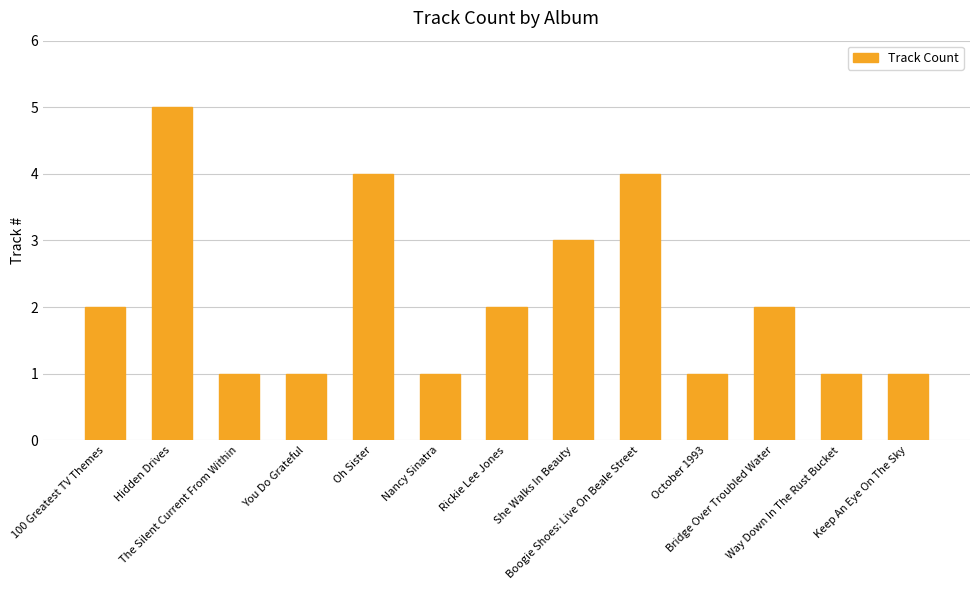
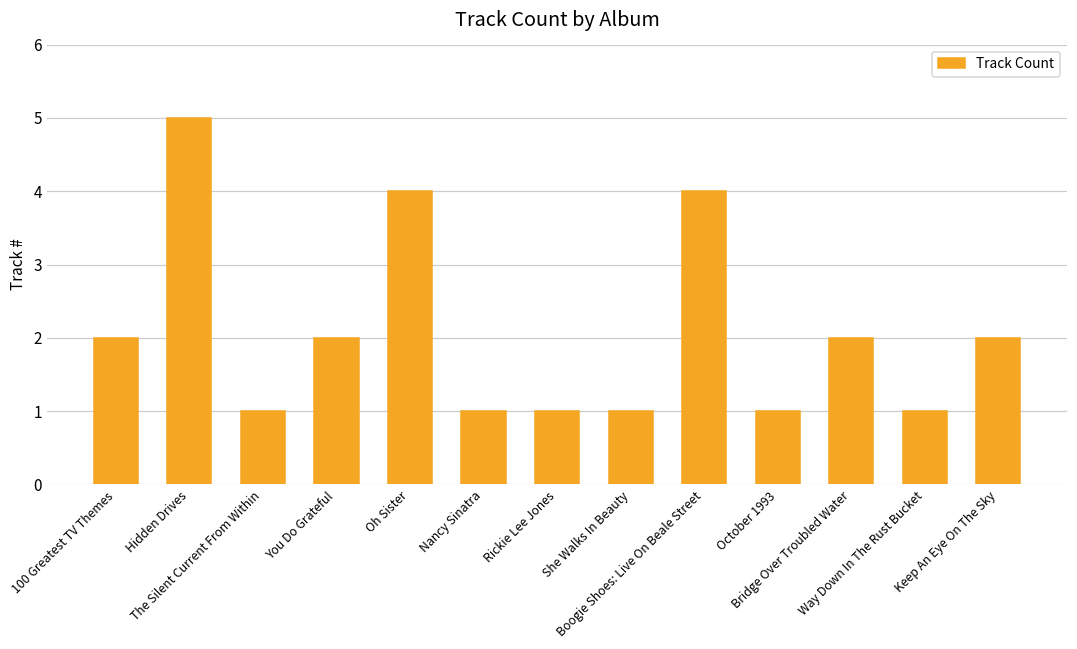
You Do Grateful: 1 -> 2
Rickie Lee Jones: 2 -> 1
She Walks In Beauty: 3 -> 1
Keep An Eye On The Sky: 1 -> 2
